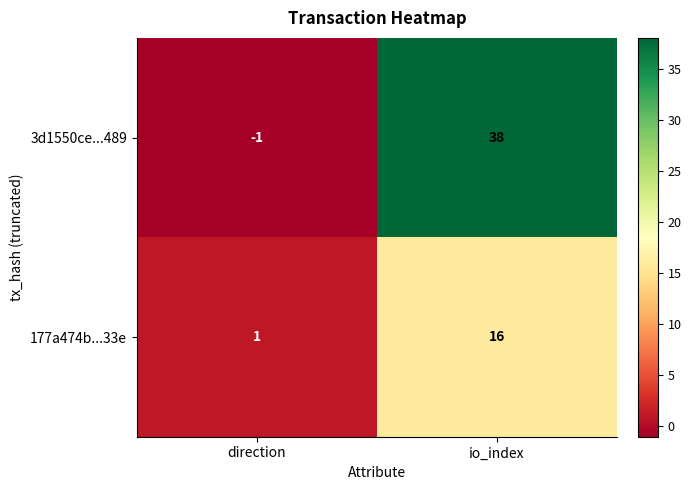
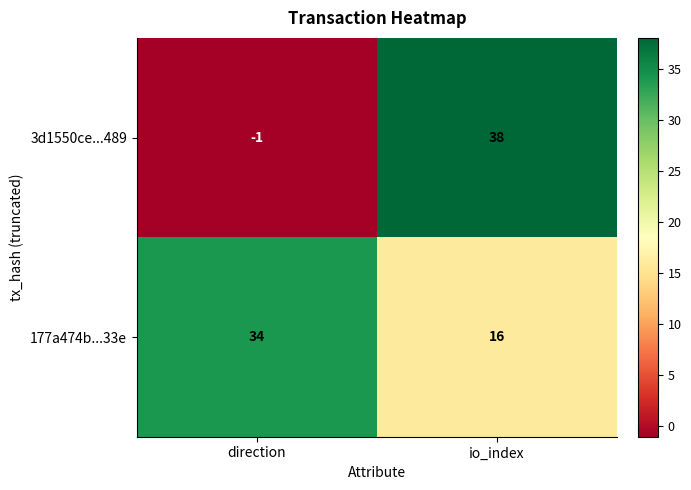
177a474b...33e, direction: 1 -> 34
